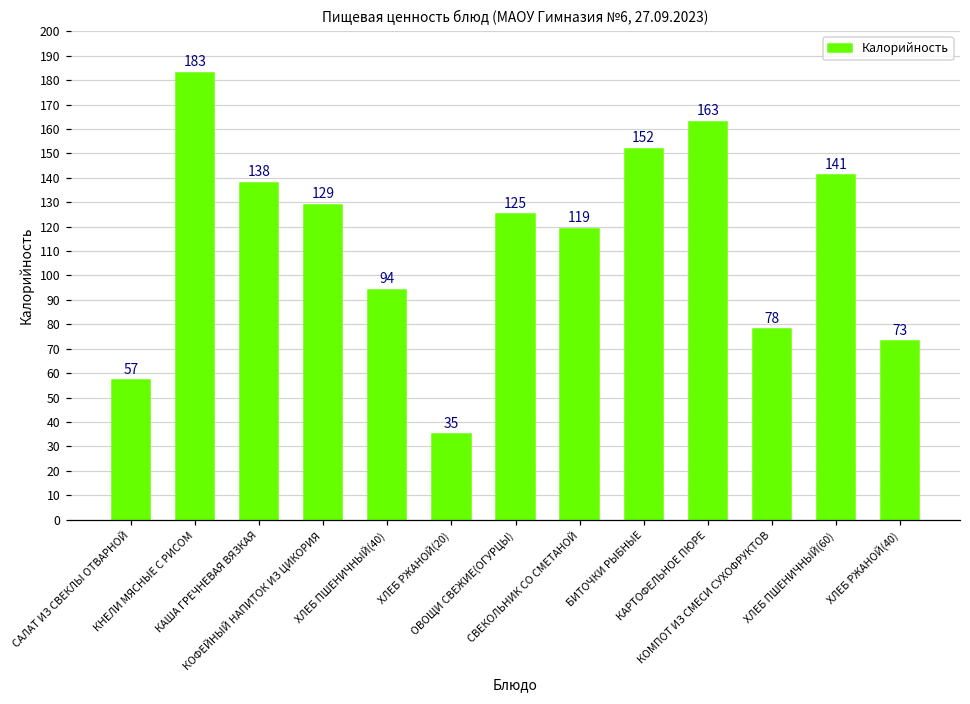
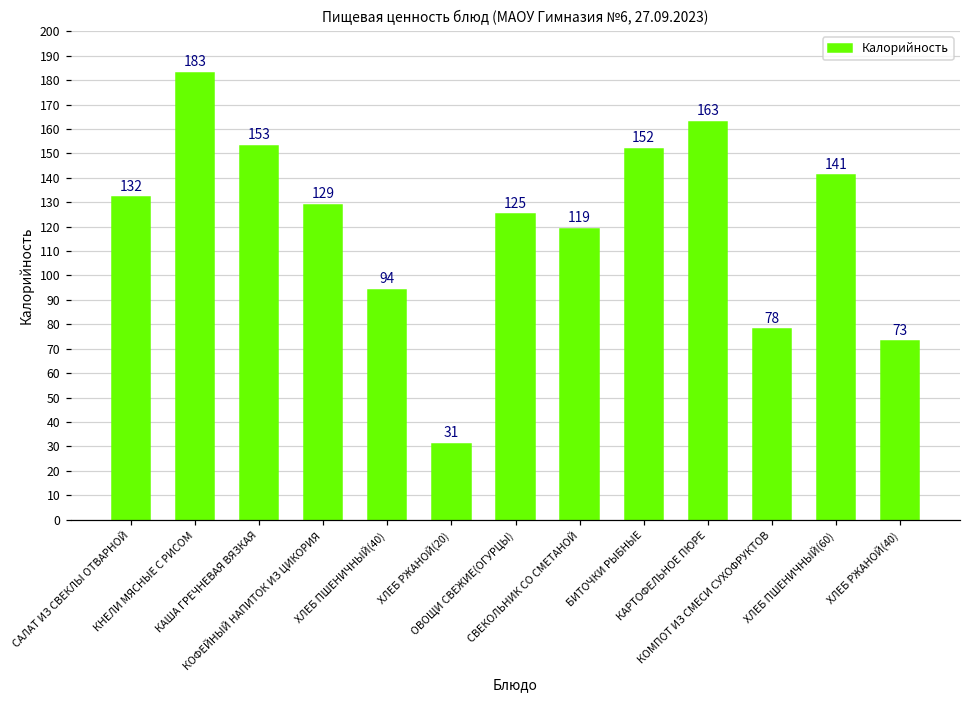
САЛАТ ИЗ СВЕКЛЫ ОТВАРНОЙ: 57 -> 132
КАША ГРЕЧНЕВАЯ ВЯЗКАЯ: 138 -> 153
ХЛЕБ РЖАНОЙ(20): 35 -> 31
